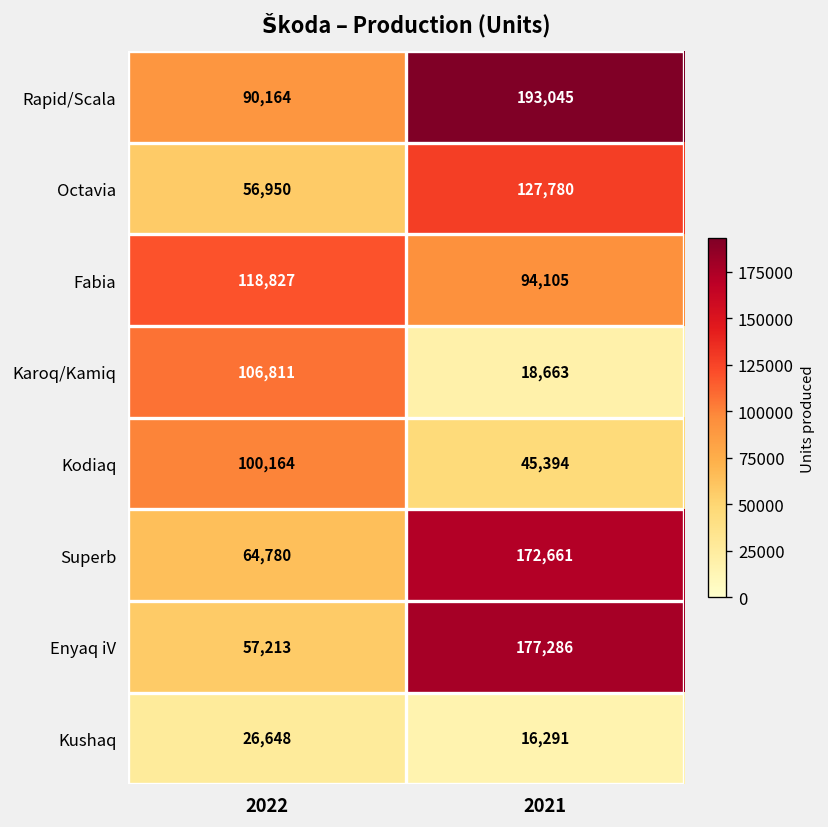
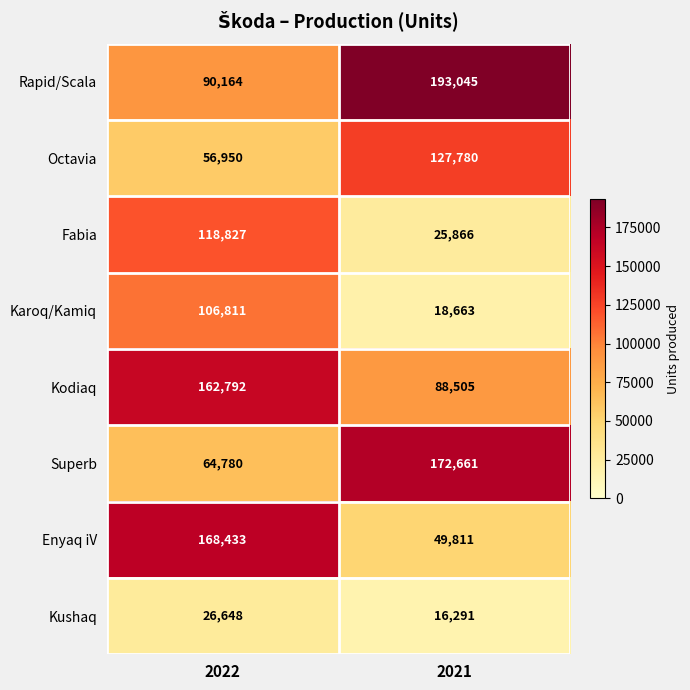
Fabia, 2021: 94,105 -> 25,866
Kodiaq, 2022: 100,164 -> 162,792
Kodiaq, 2021: 45,394 -> 88,505
Enyaq iV, 2022: 57,213 -> 168,433
Enyaq iV, 2021: 177,286 -> 49,811
